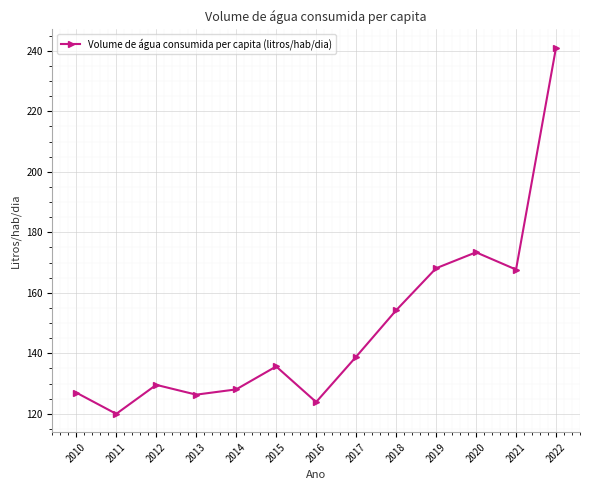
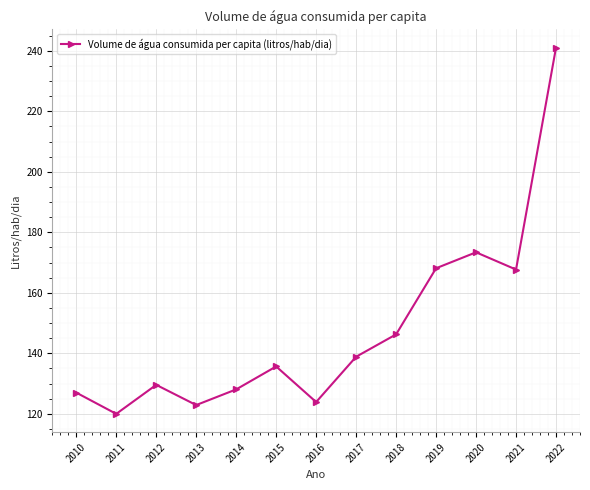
2013: 126 -> 123
2018: 154 -> 146
